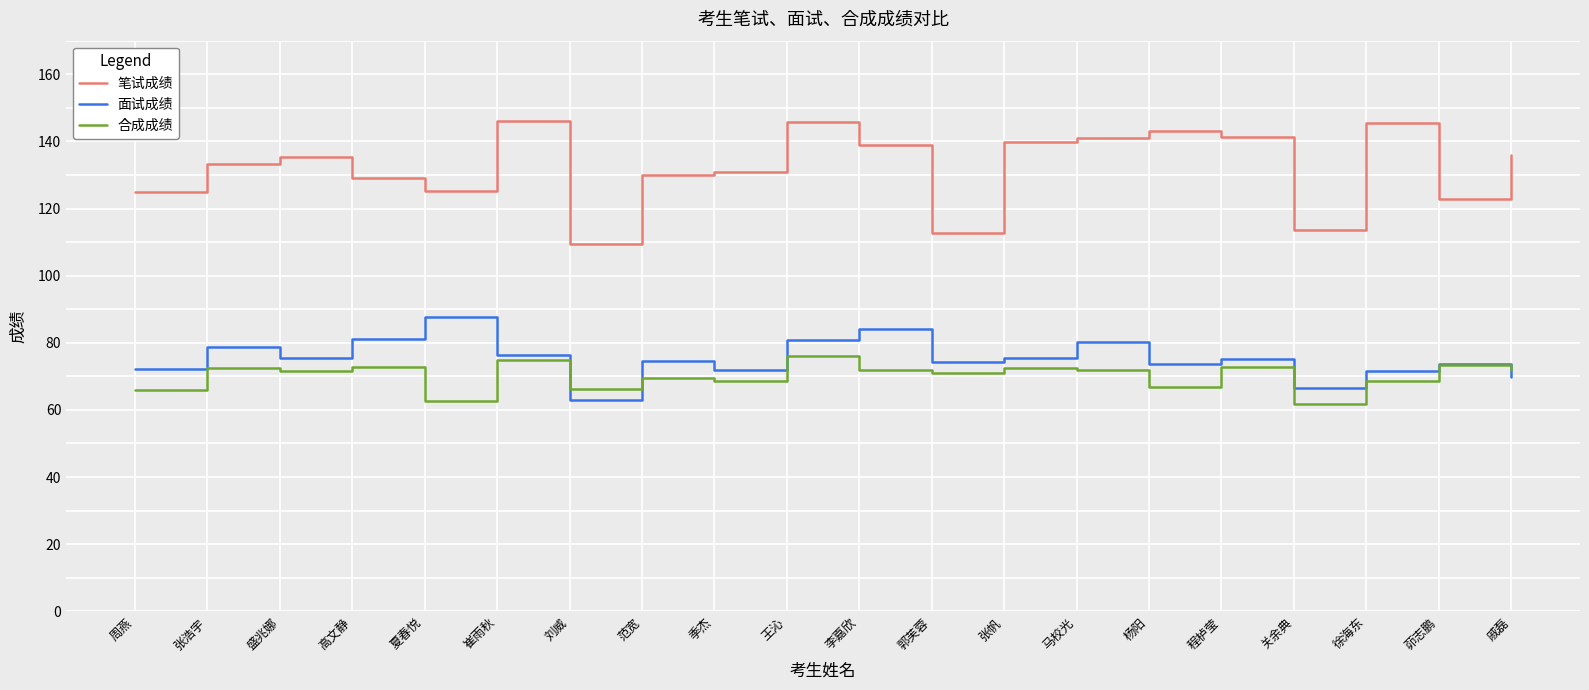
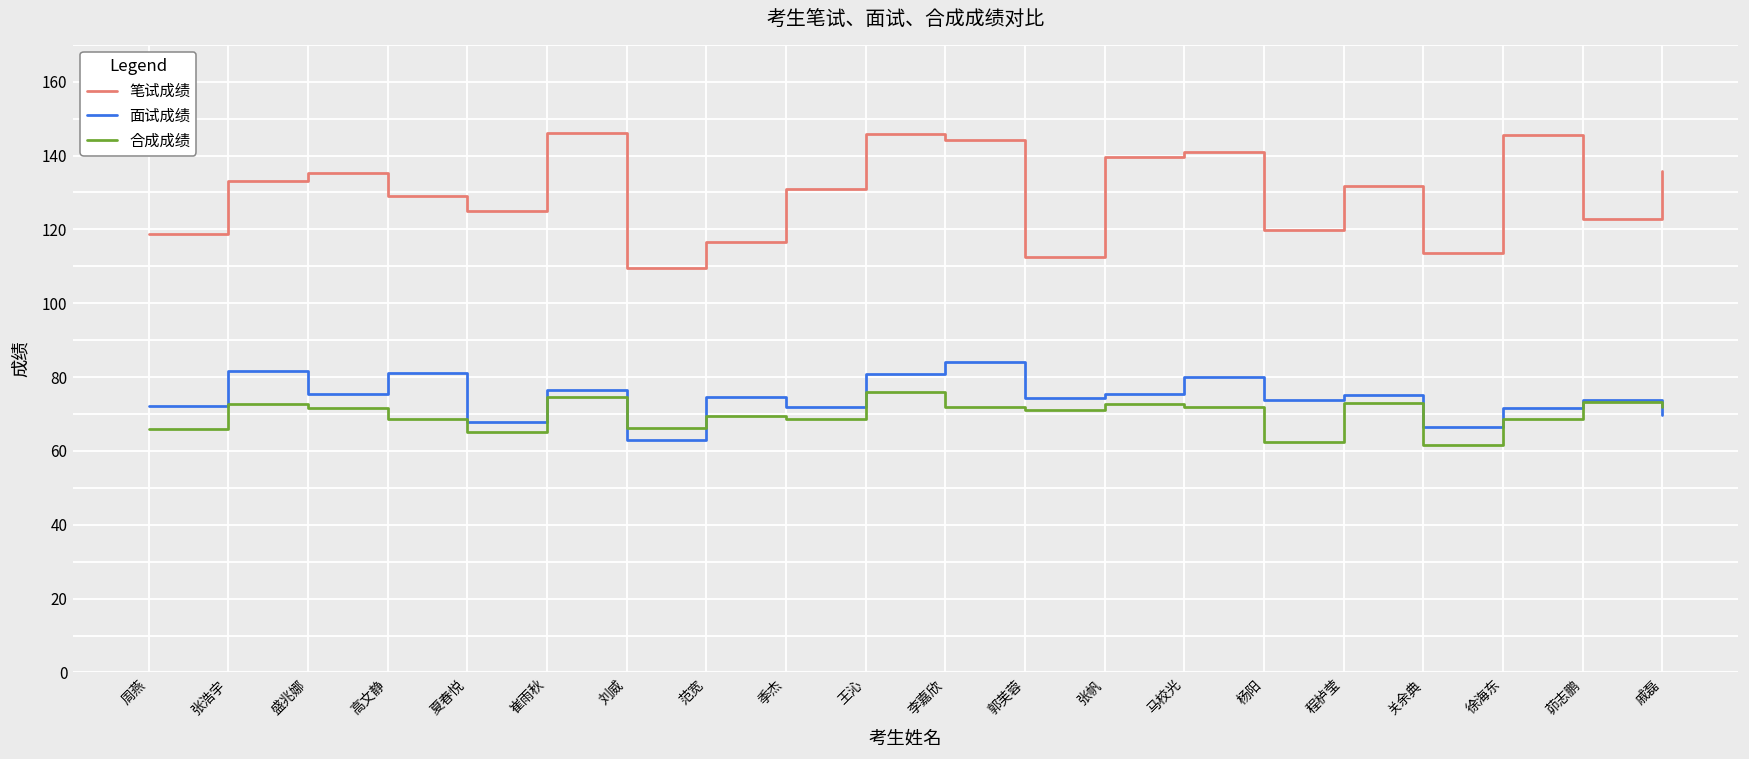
笔试成绩, 周燕: 125 -> 119
面试成绩, 张浩宇: 79 -> 82
合成成绩, 高文静: 73 -> 69
面试成绩, 夏春悦: 88 -> 68
合成成绩, 夏春悦: 63 -> 65
笔试成绩, 范宽: 130 -> 117
笔试成绩, 李嘉欣: 139 -> 144
笔试成绩, 杨阳: 143 -> 120
合成成绩, 杨阳: 67 -> 62
笔试成绩, 程栌莹: 141 -> 132
